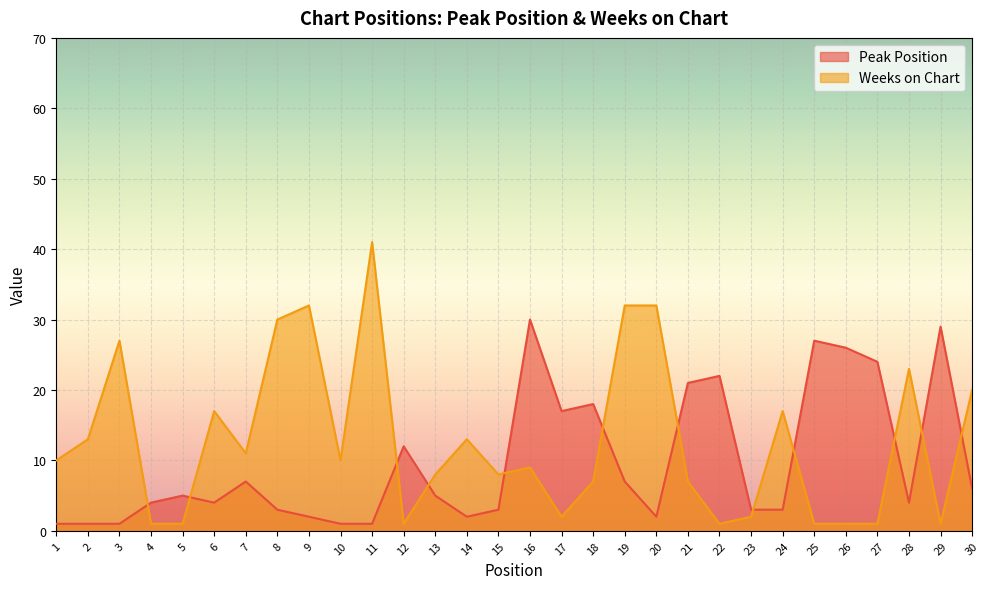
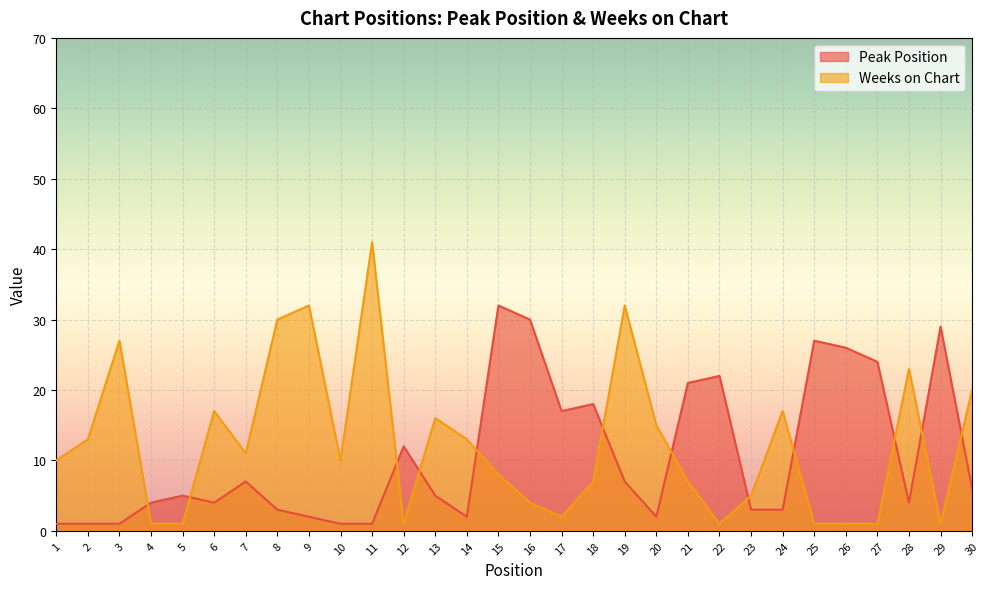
Weeks on Chart, 13: 8 -> 16
Peak Position, 15: 3 -> 32
Weeks on Chart, 16: 9 -> 4
Weeks on Chart, 20: 32 -> 15
Weeks on Chart, 23: 2 -> 5
